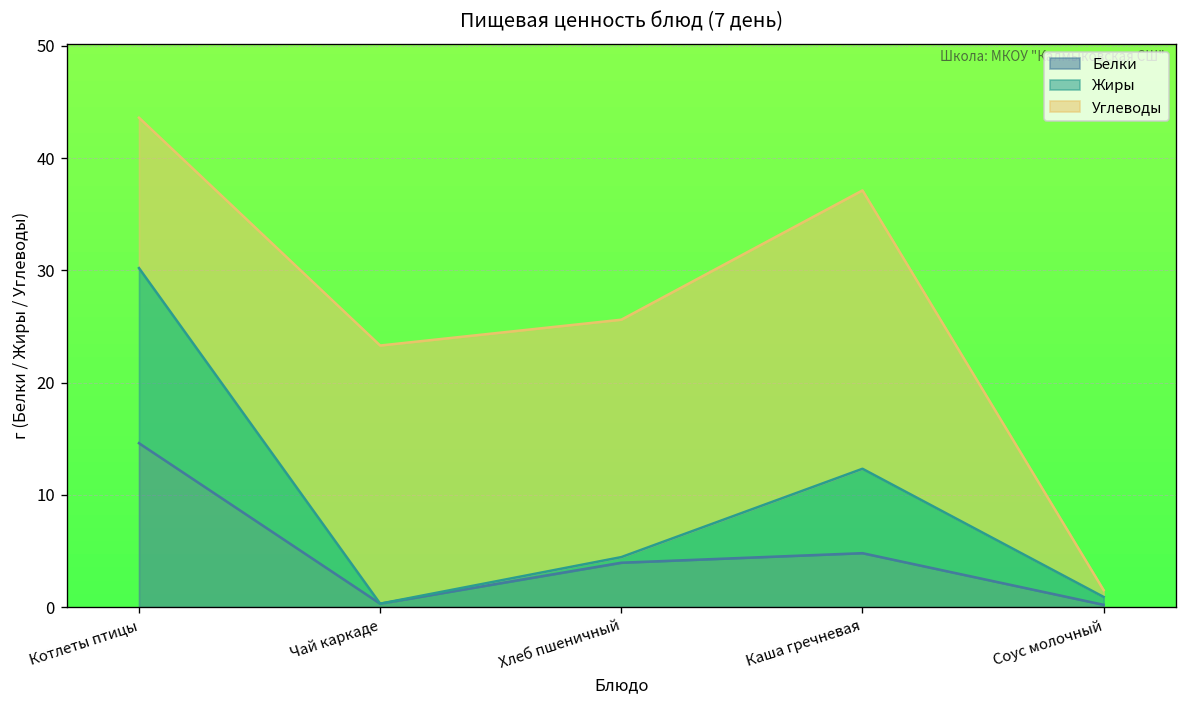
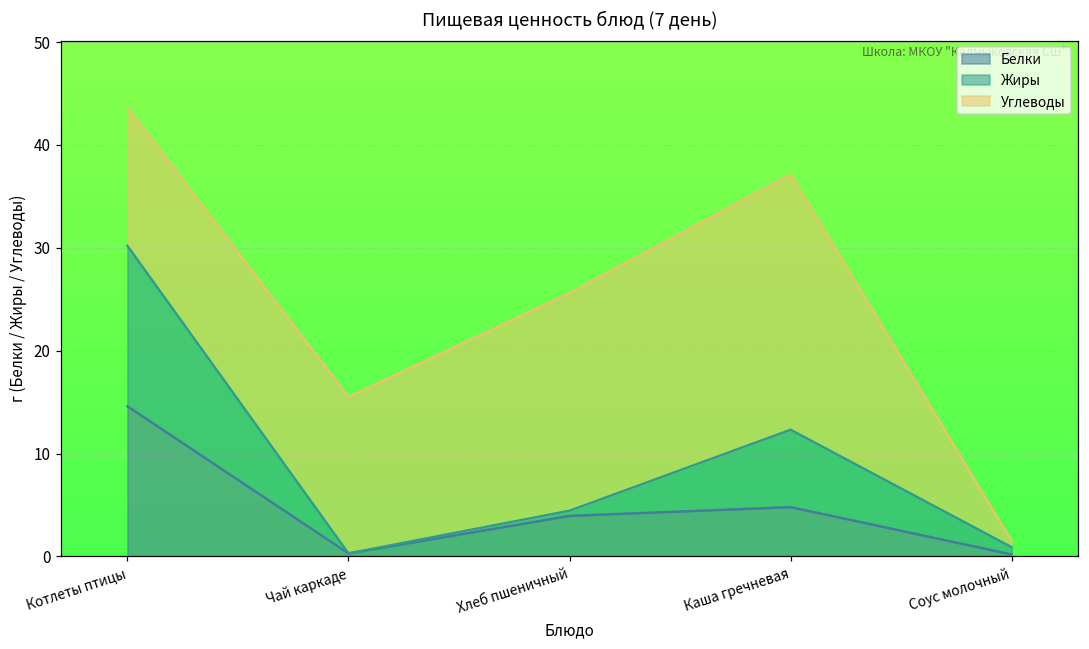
Углеводы, Чай каркаде: 23 -> 15
